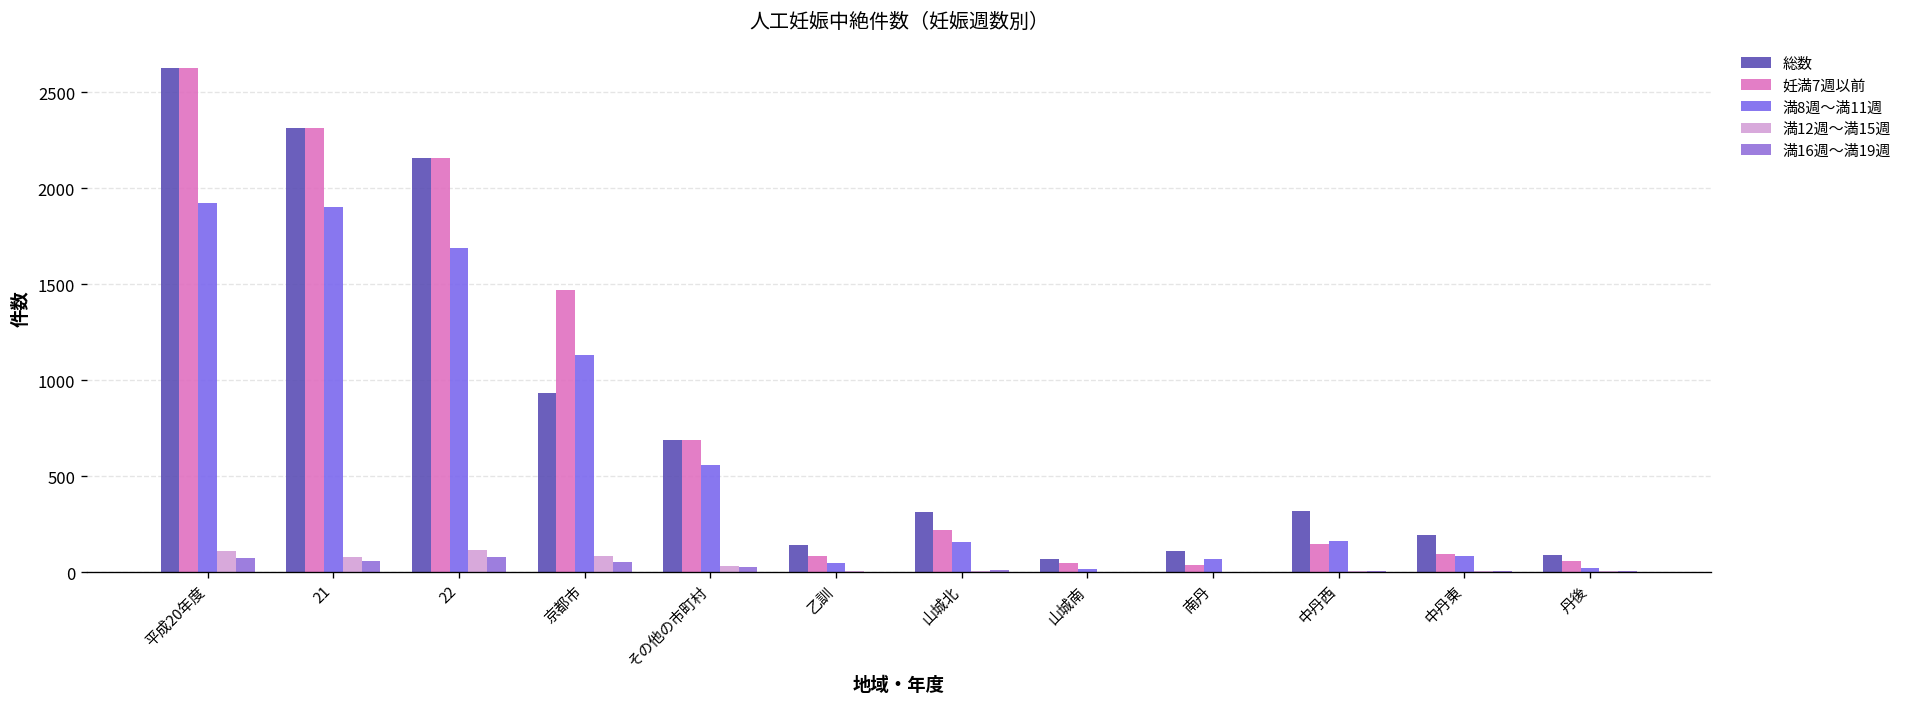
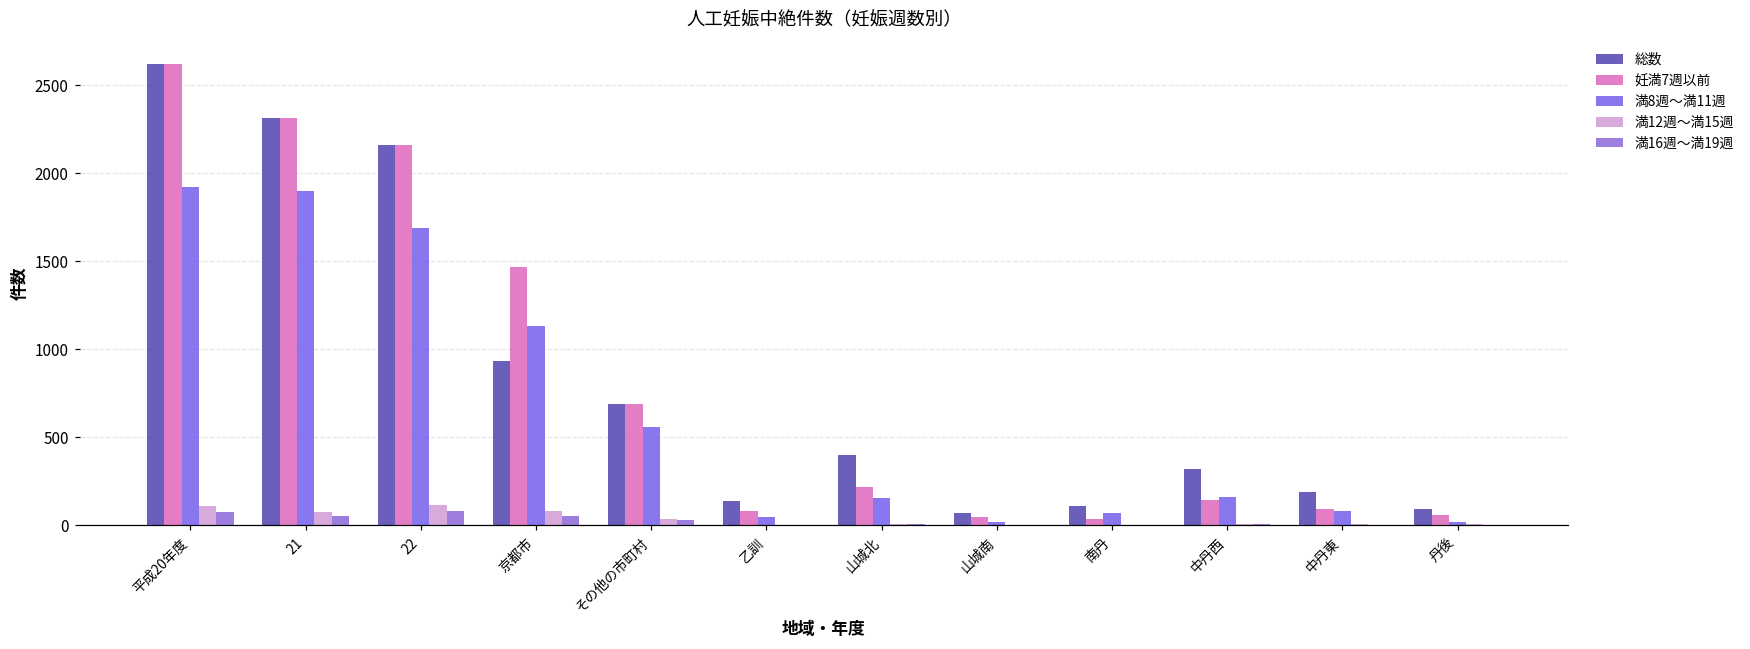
総数, 山城北: 320 -> 400
